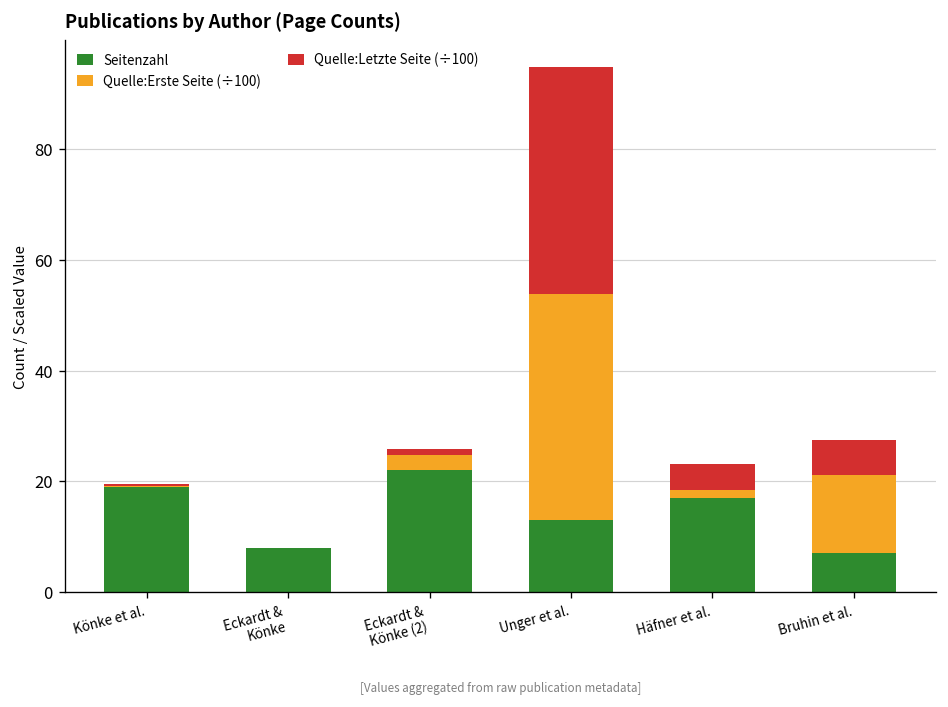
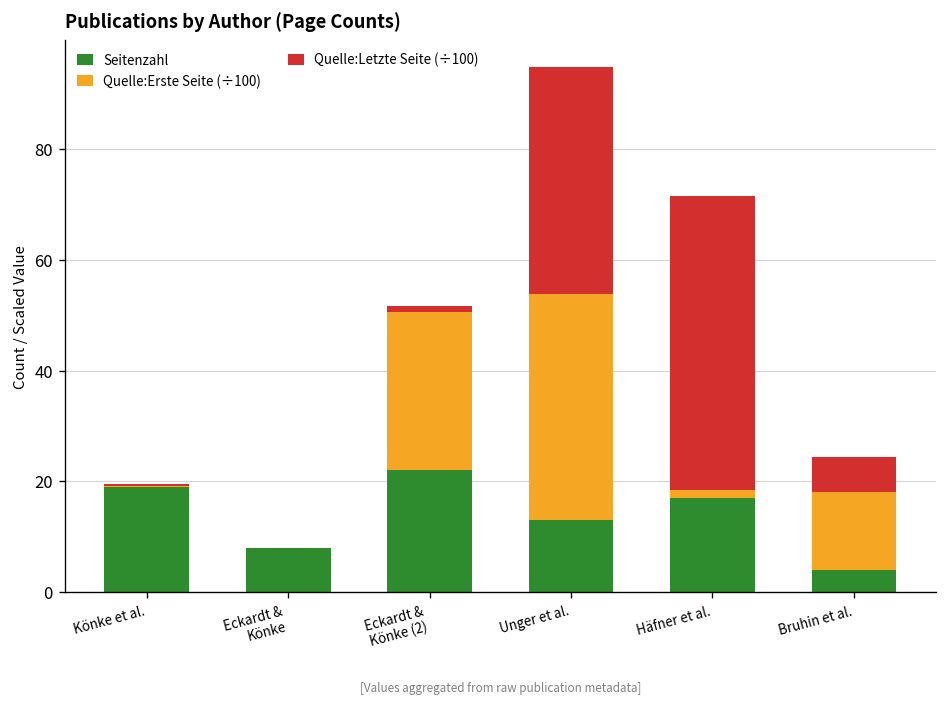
Quelle:Erste Seite (÷100), Eckardt & Könke (2): 3 -> 29
Quelle:Letzte Seite (÷100), Häfner et al.: 5 -> 53
Seitenzahl, Bruhin et al.: 7 -> 4
